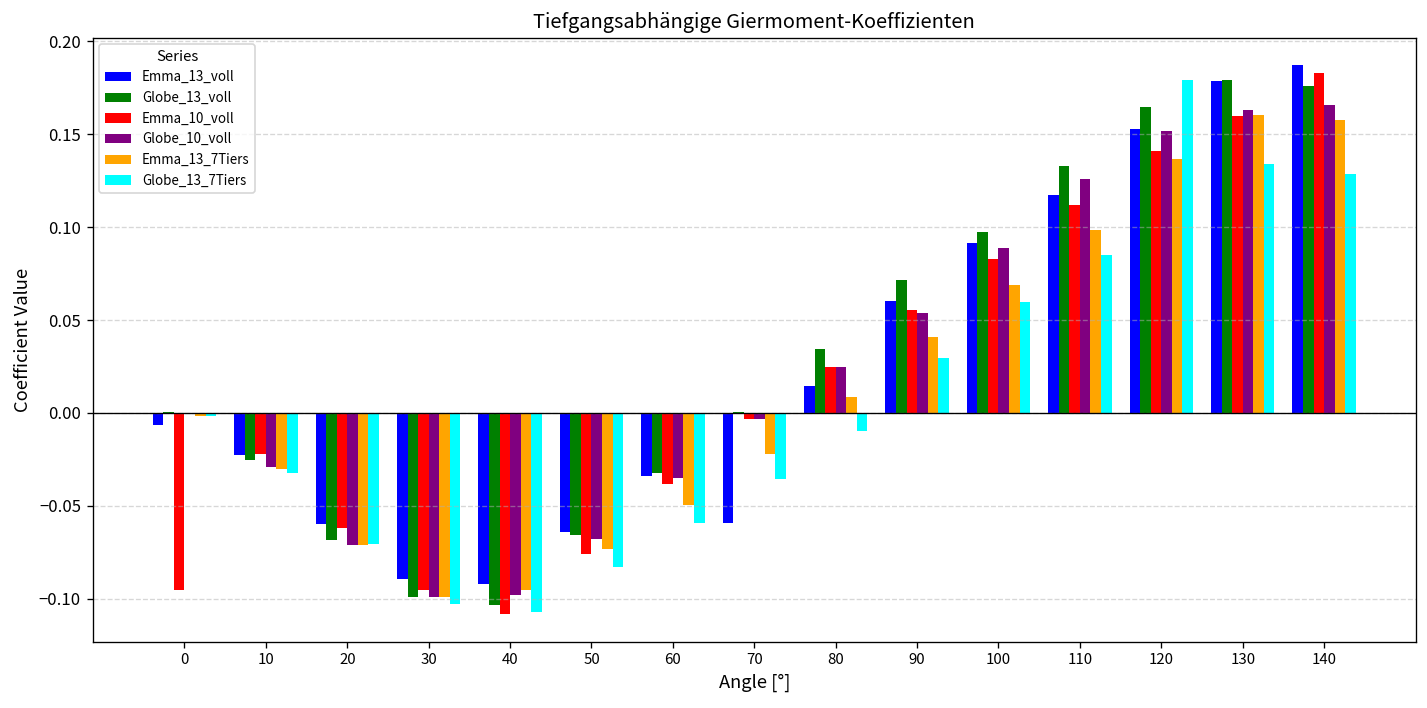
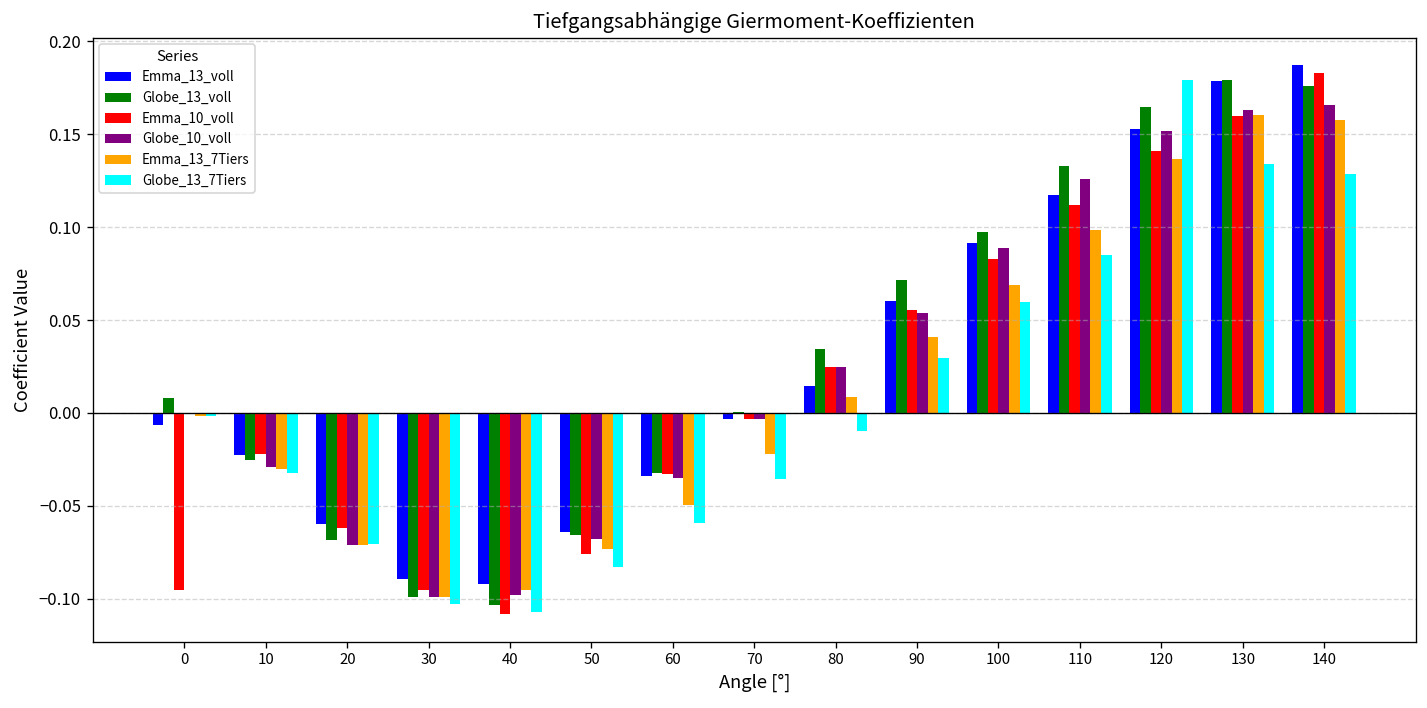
Globe_13_voll, 0: 0.001 -> 0.008
Emma_10_voll, 60: -0.038 -> -0.033
Emma_13_voll, 70: -0.059 -> -0.003
